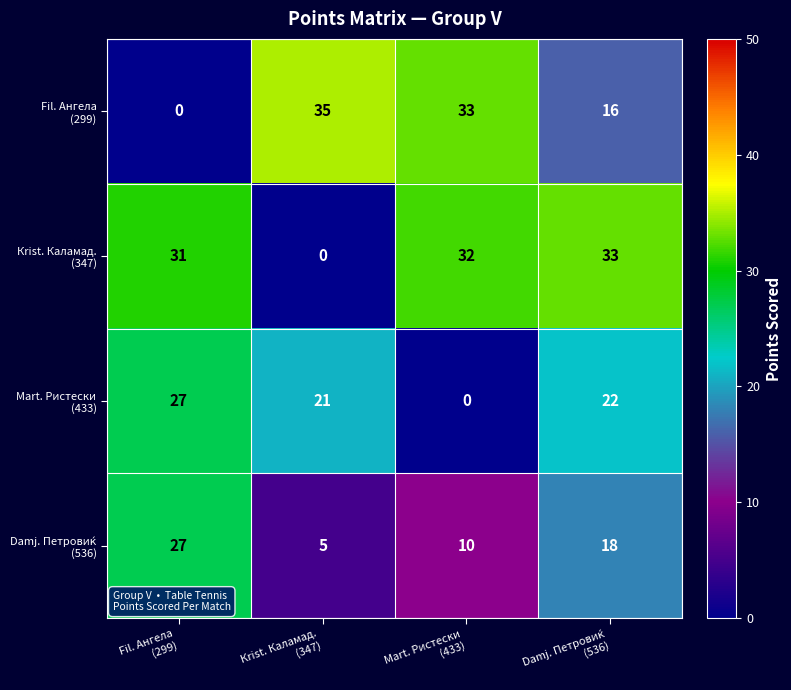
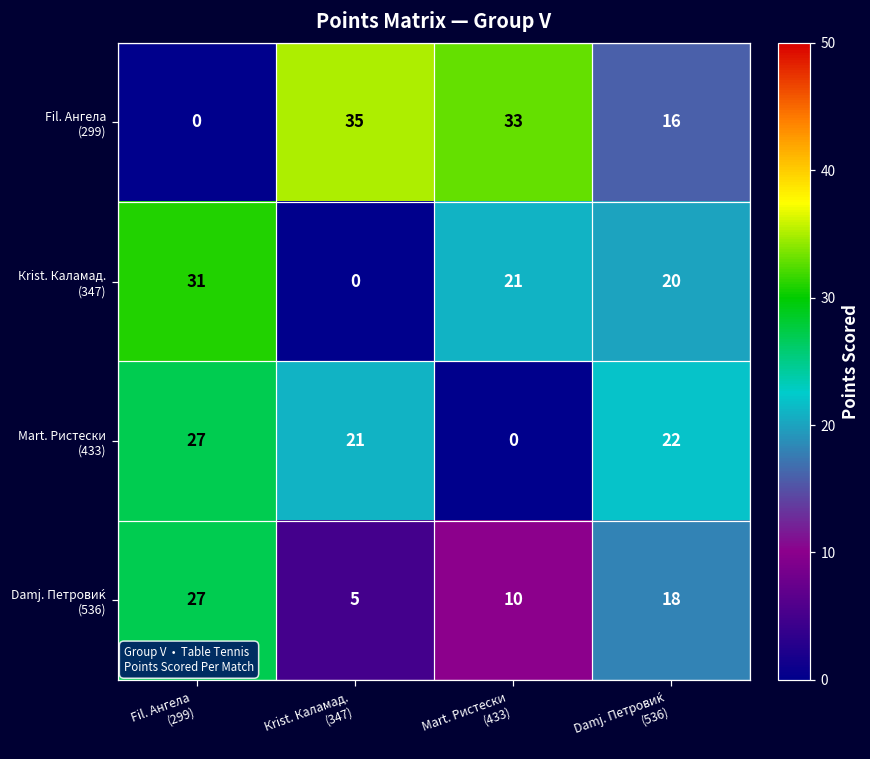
Кrist. Каламад. (347), Mart. Ристески (433): 32 -> 21
Кrist. Каламад. (347), Damj. Петровиќ (536): 33 -> 20
